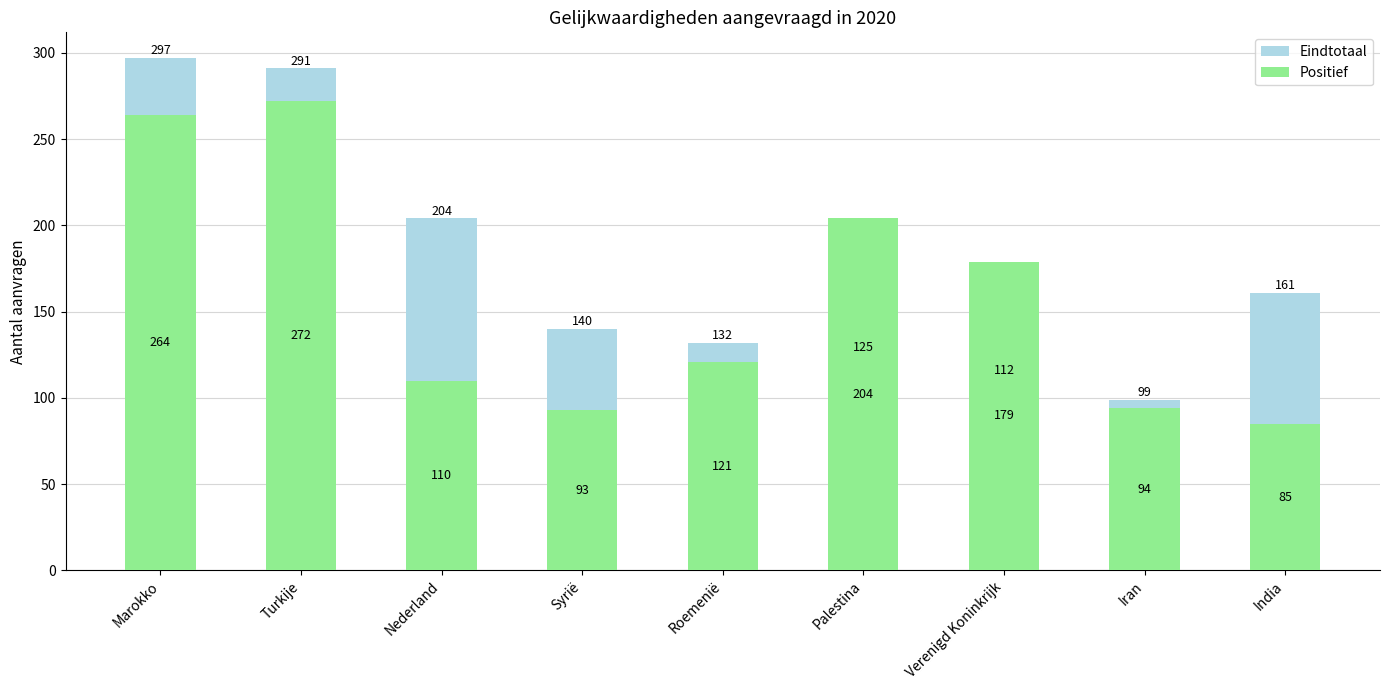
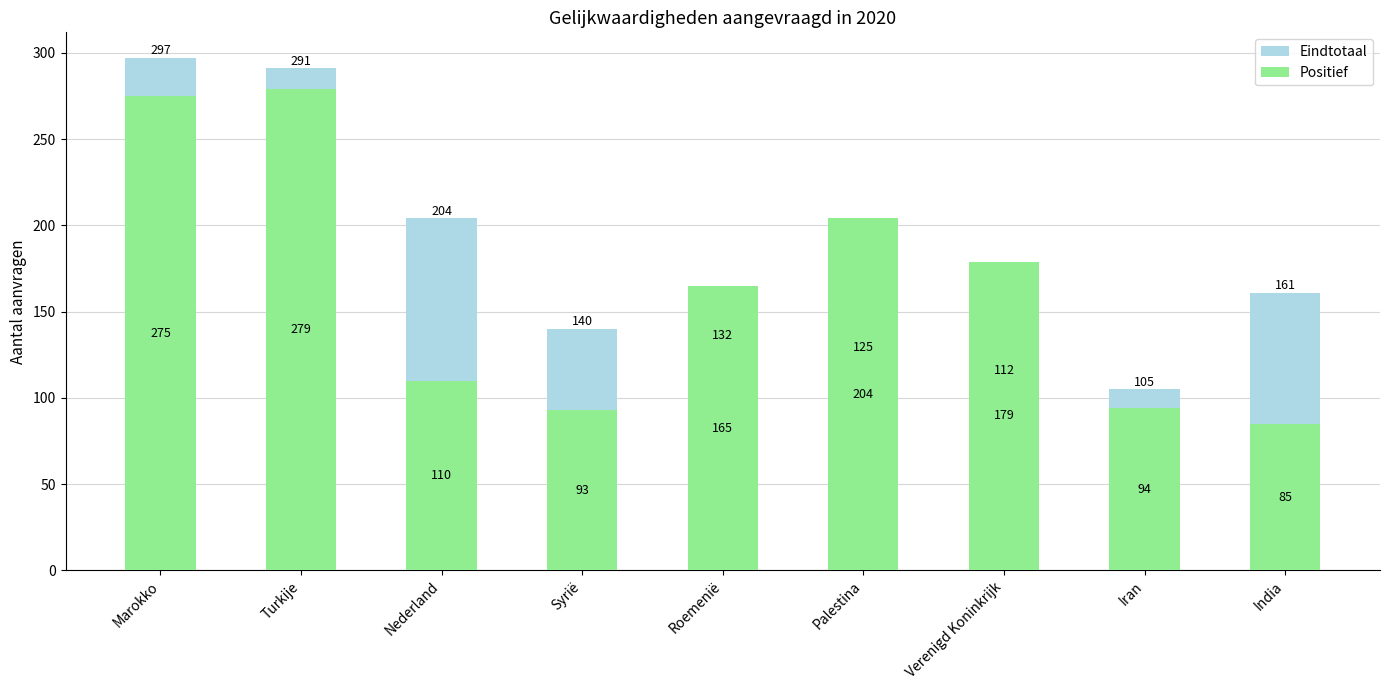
Positief, Marokko: 264 -> 275
Positief, Turkije: 272 -> 279
Positief, Roemenië: 121 -> 165
Eindtotaal, Iran: 99 -> 105
